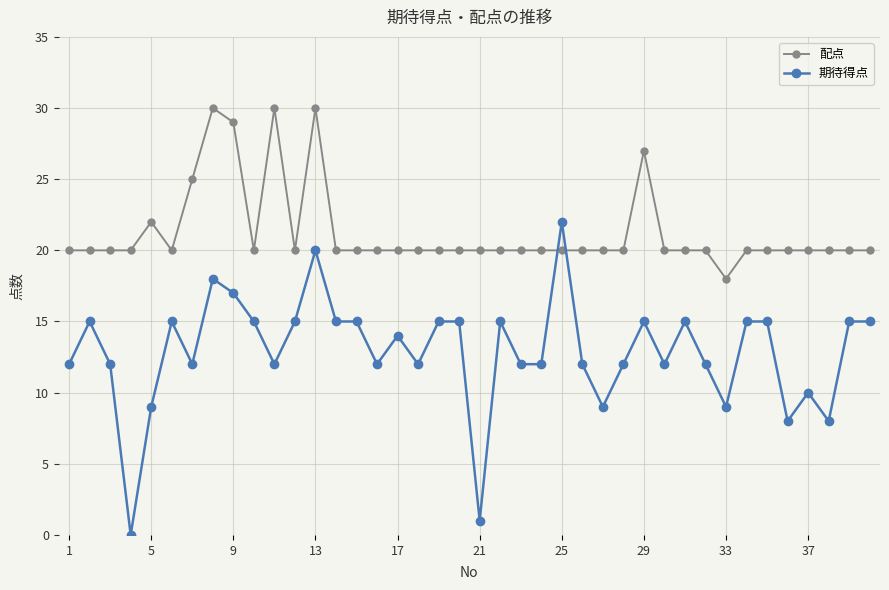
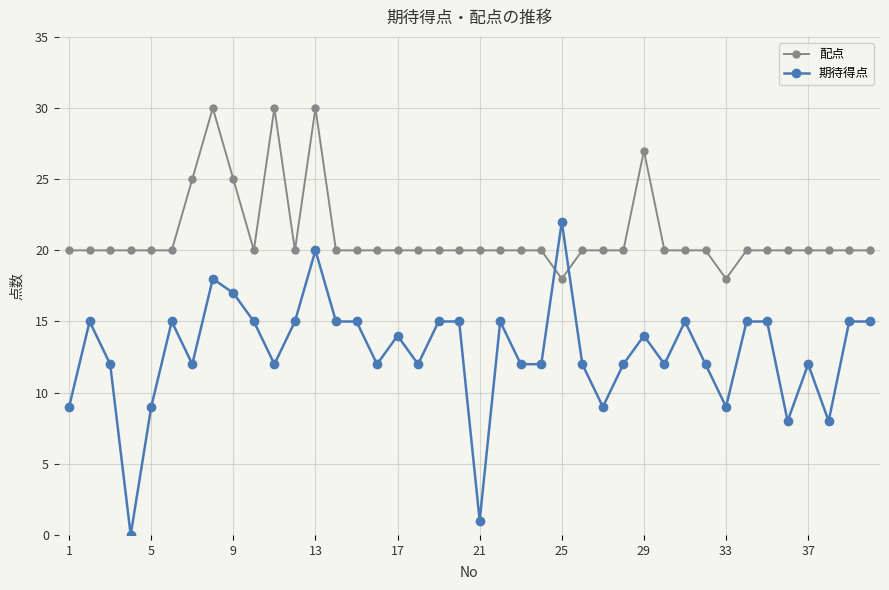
期待得点, 1: 12 -> 9
配点, 5: 22 -> 20
配点, 9: 29 -> 25
配点, 25: 20 -> 18
期待得点, 29: 15 -> 14
期待得点, 37: 10 -> 12
